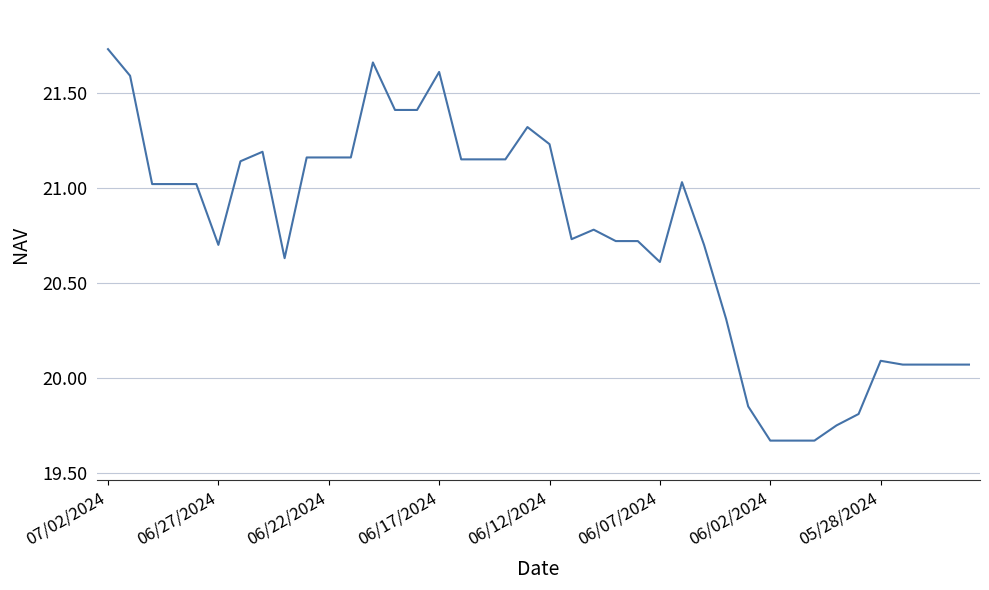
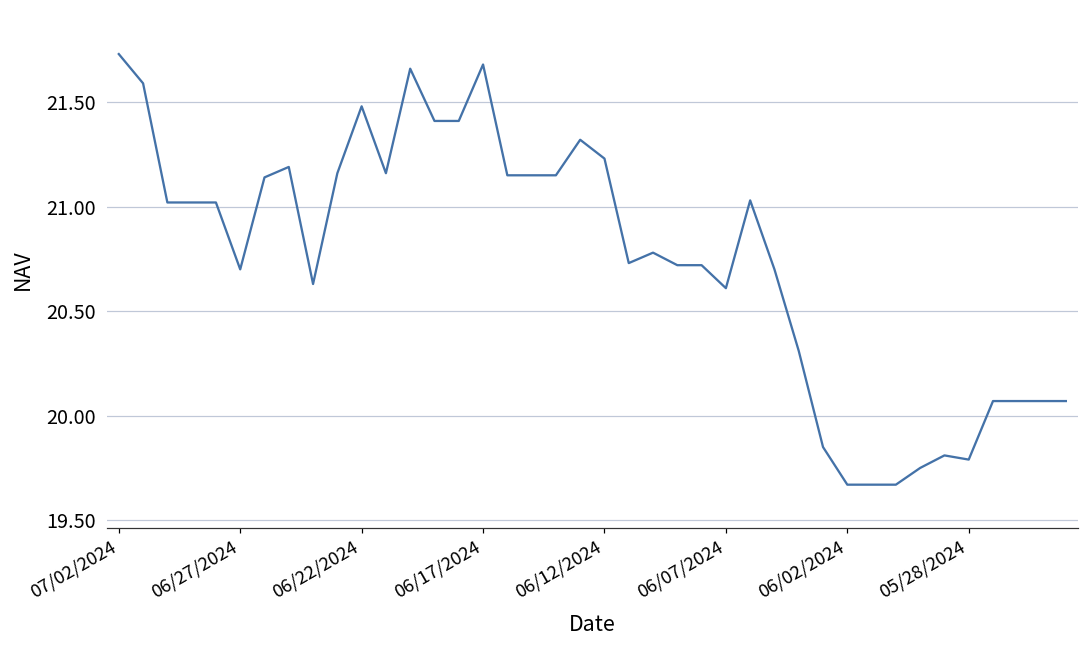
06/22/2024: 21.16 -> 21.48
06/17/2024: 21.61 -> 21.68
05/28/2024: 20.09 -> 19.79
